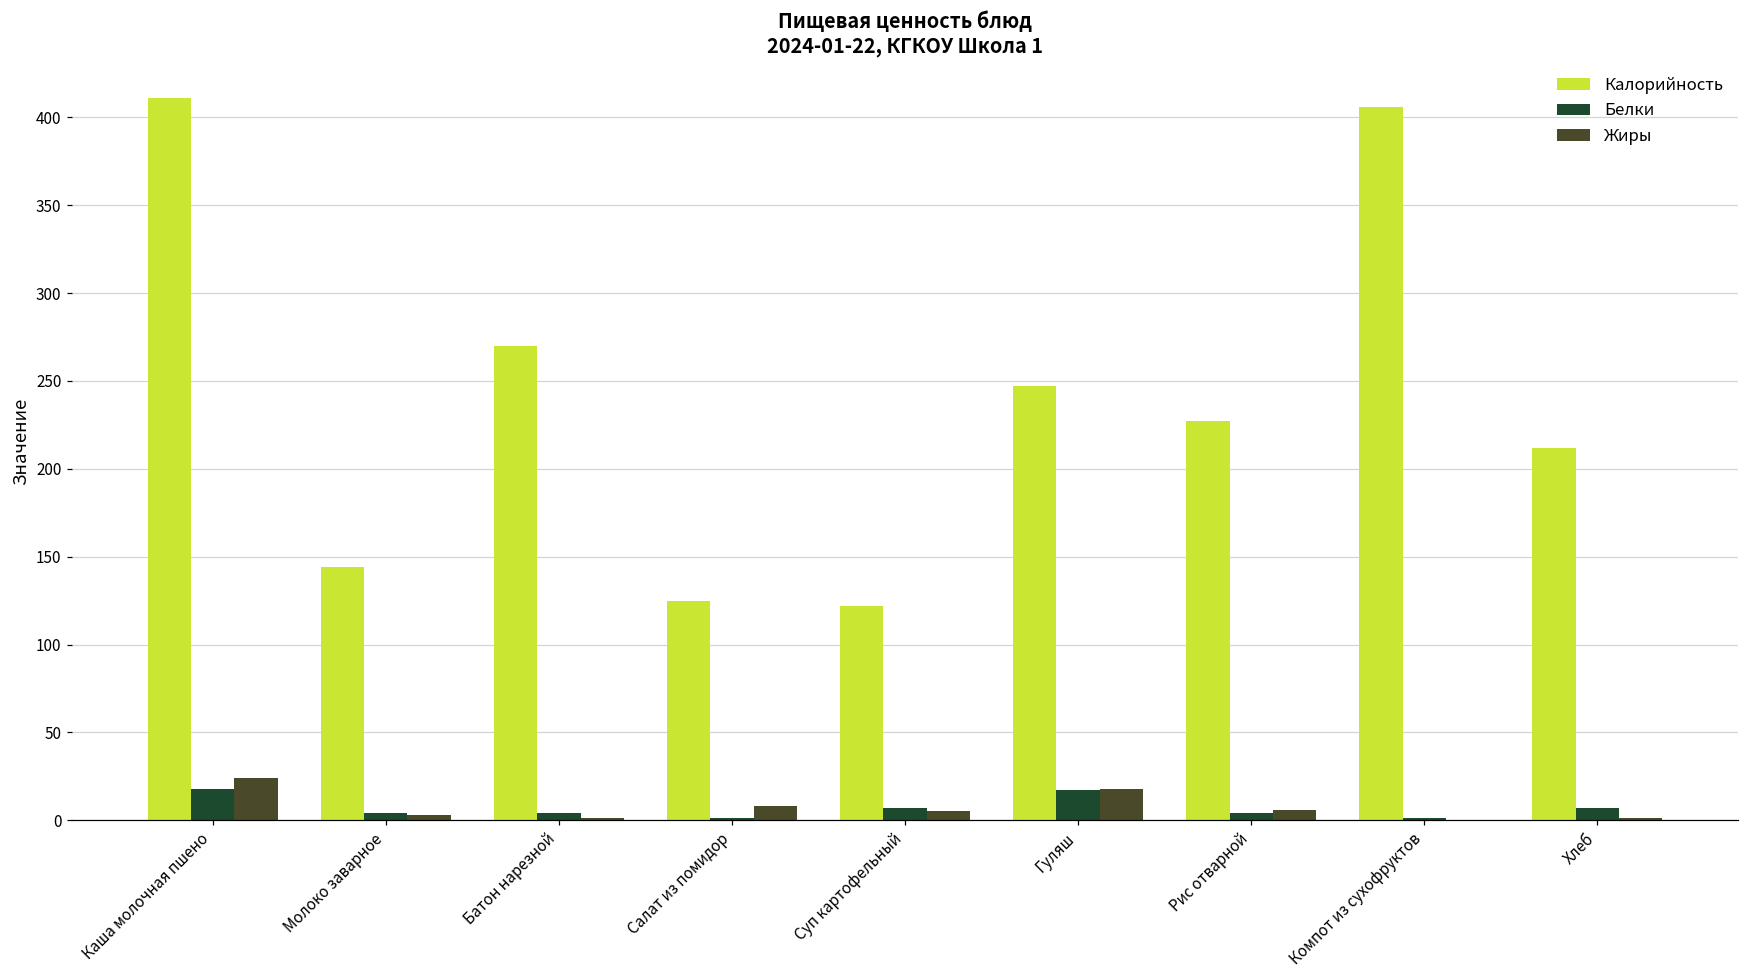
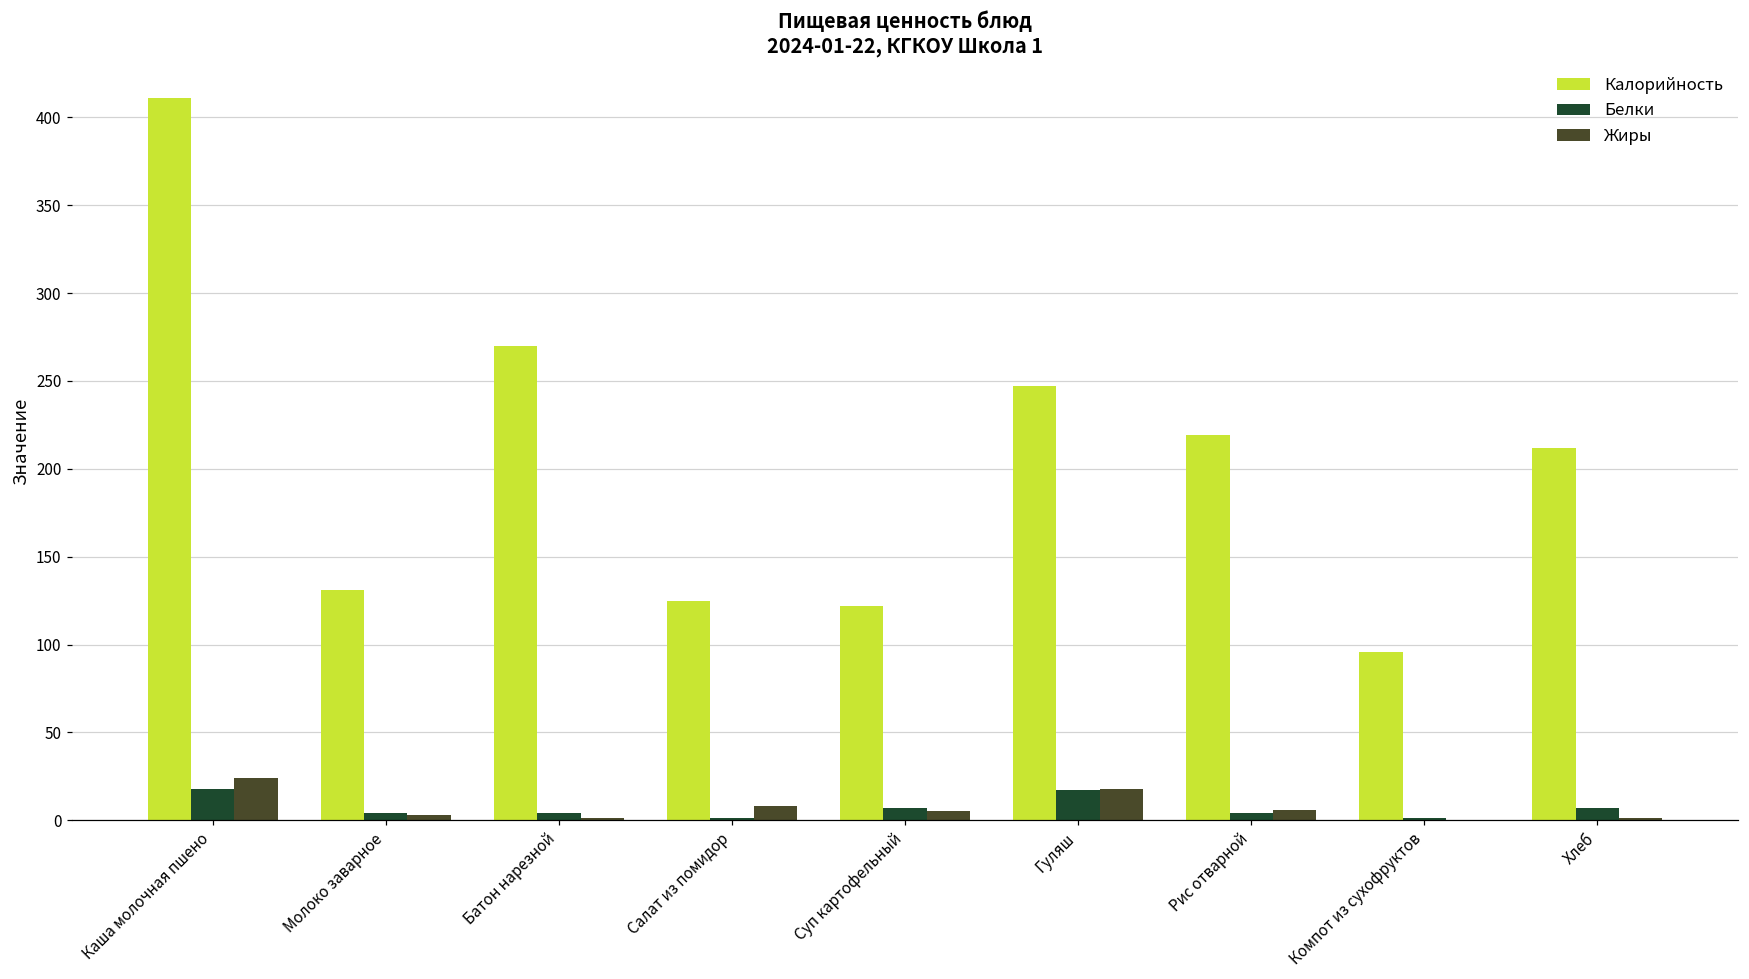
Калорийность, Молоко заварное: 144 -> 131
Калорийность, Рис отварной: 227 -> 219
Калорийность, Компот из сухофруктов: 406 -> 96
